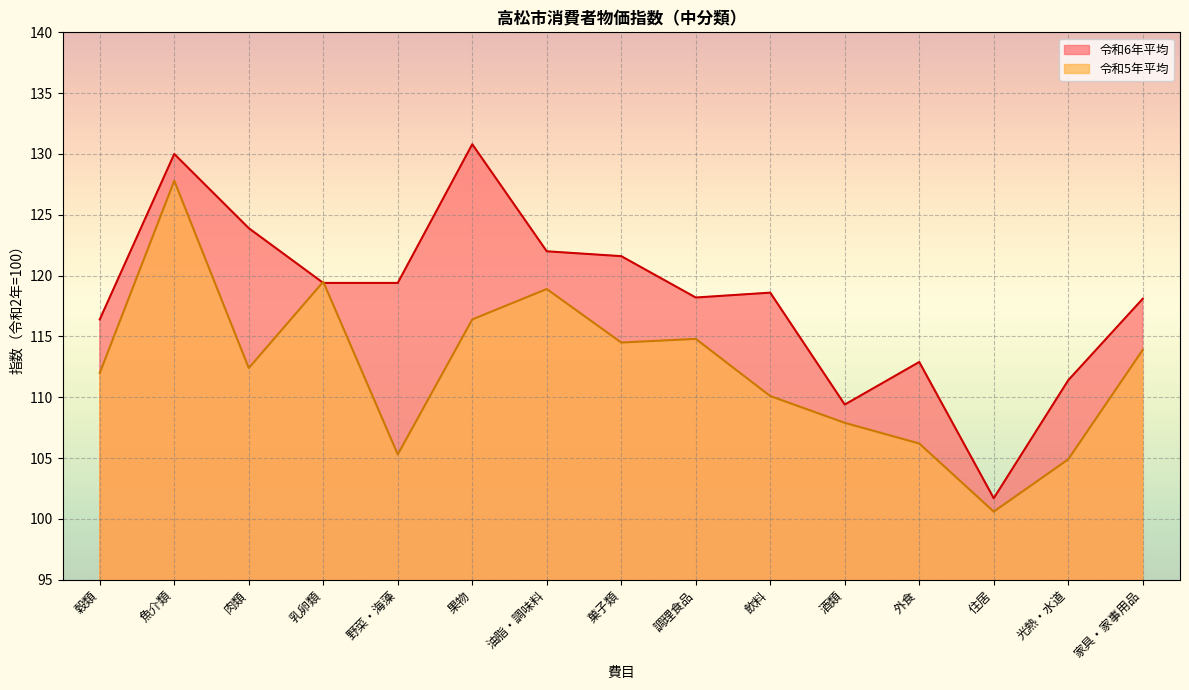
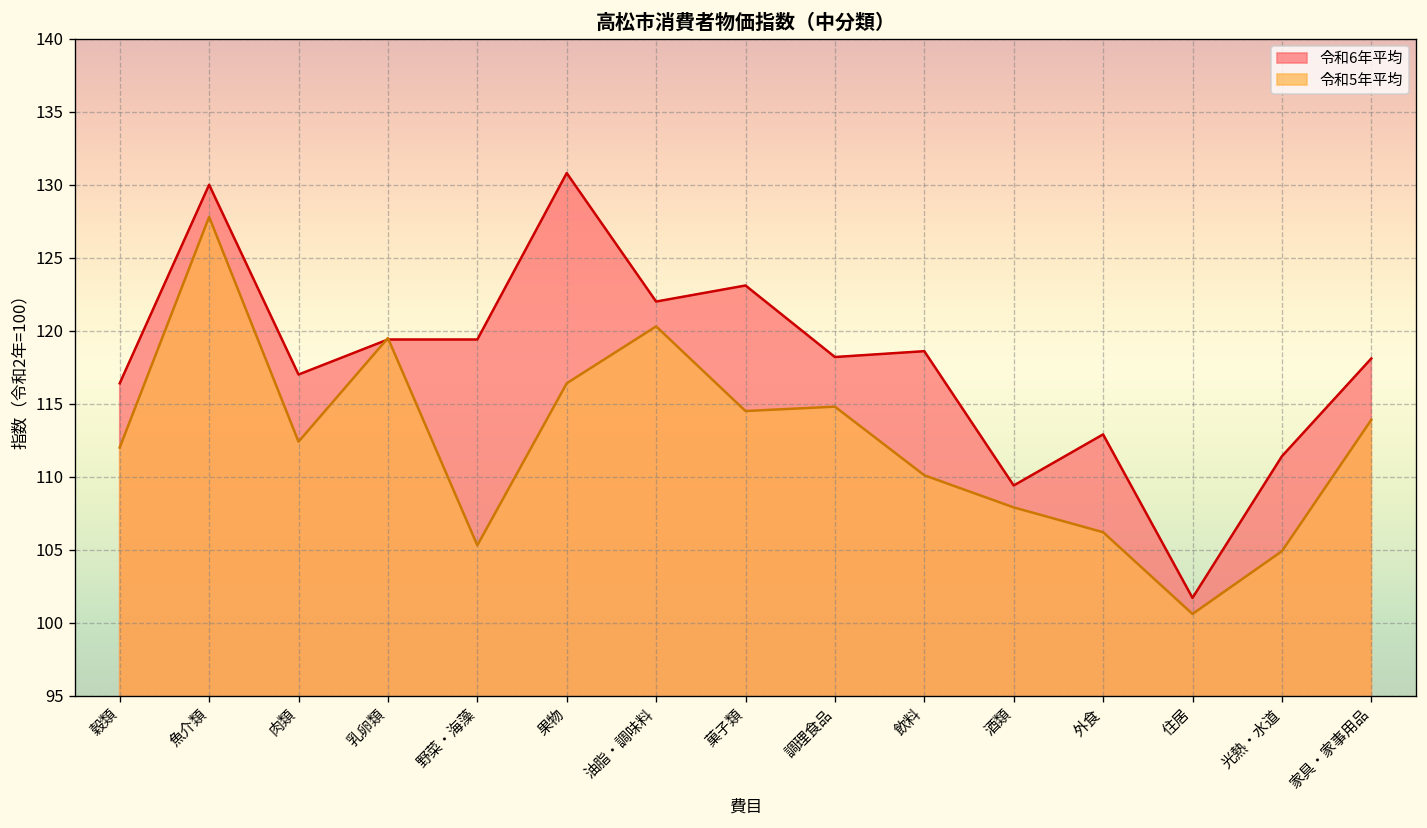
令和6年平均, 肉類: 123.9 -> 117.0
令和5年平均, 油脂・調味料: 118.9 -> 120.3
令和6年平均, 菓子類: 121.6 -> 123.1
